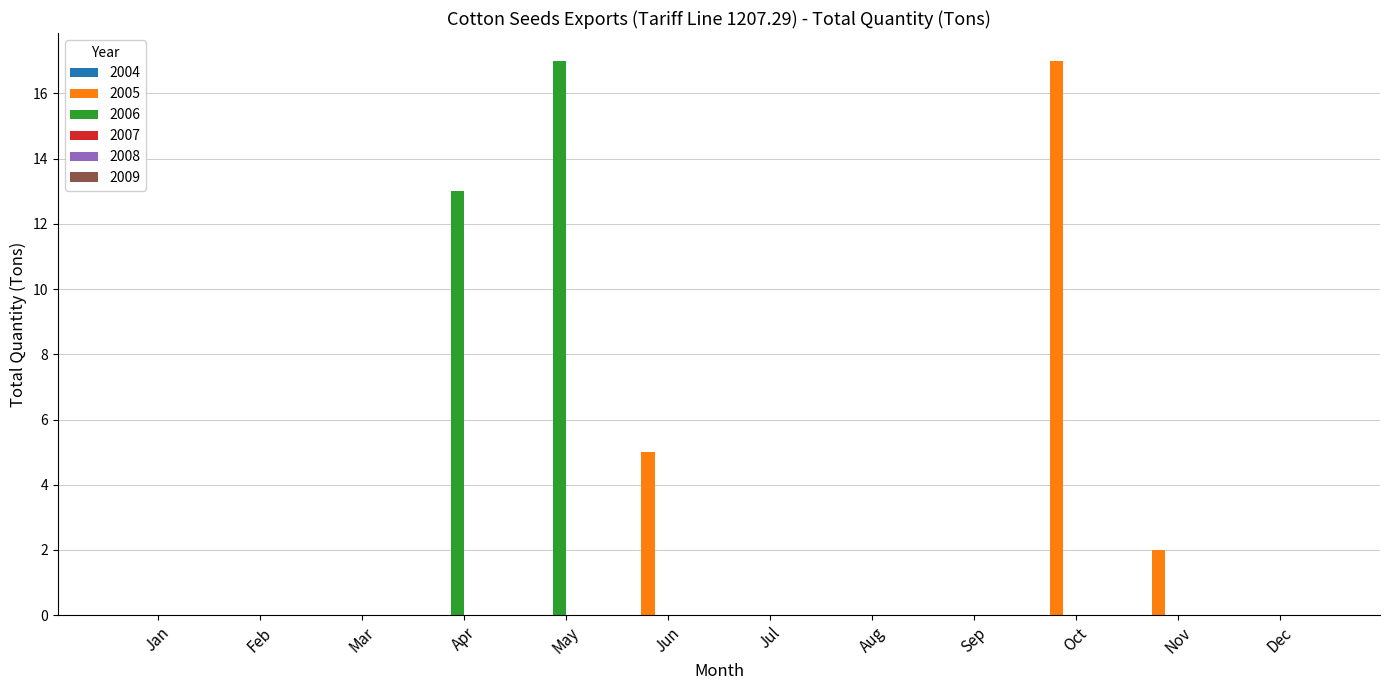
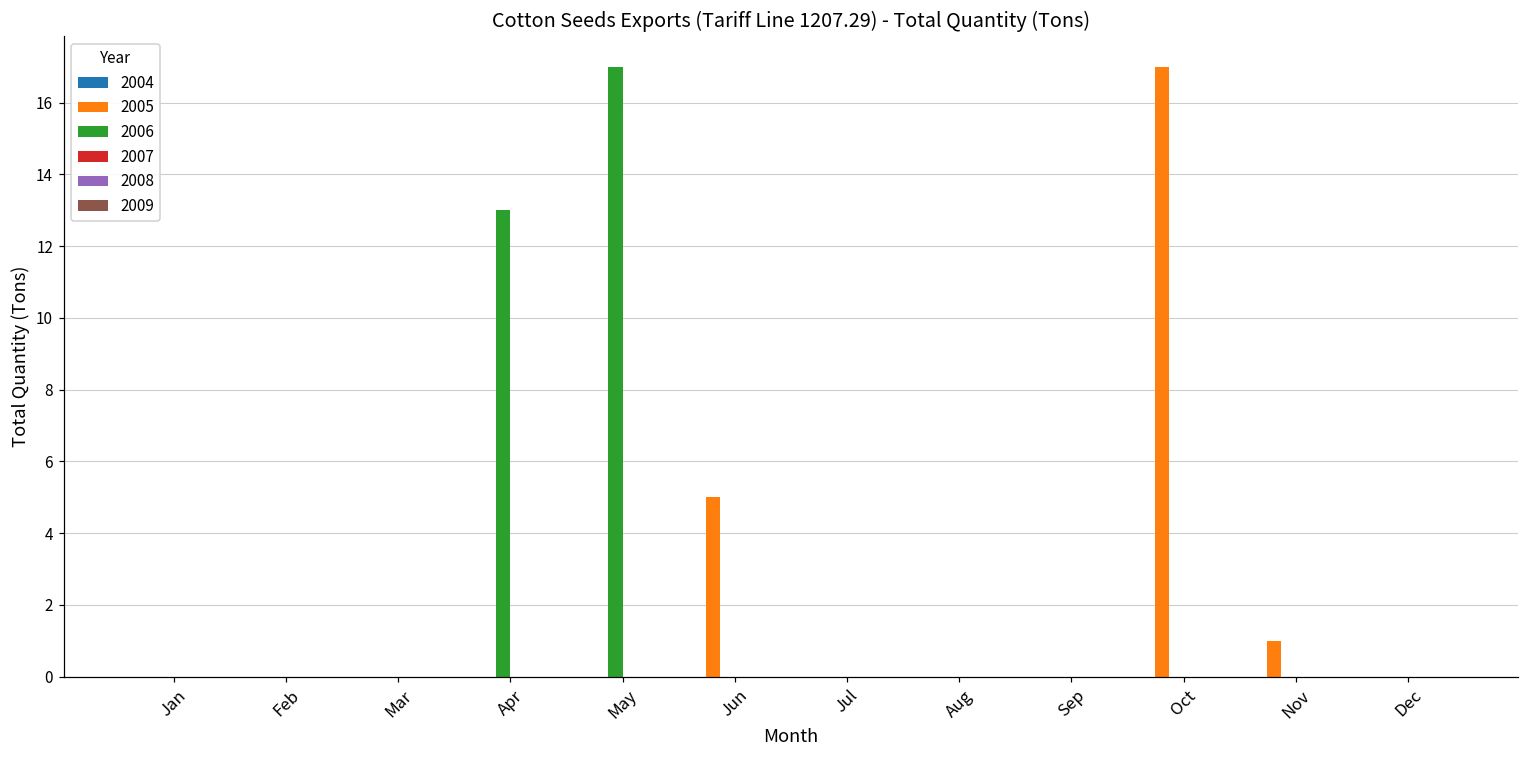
2005, Nov: 2 -> 1
